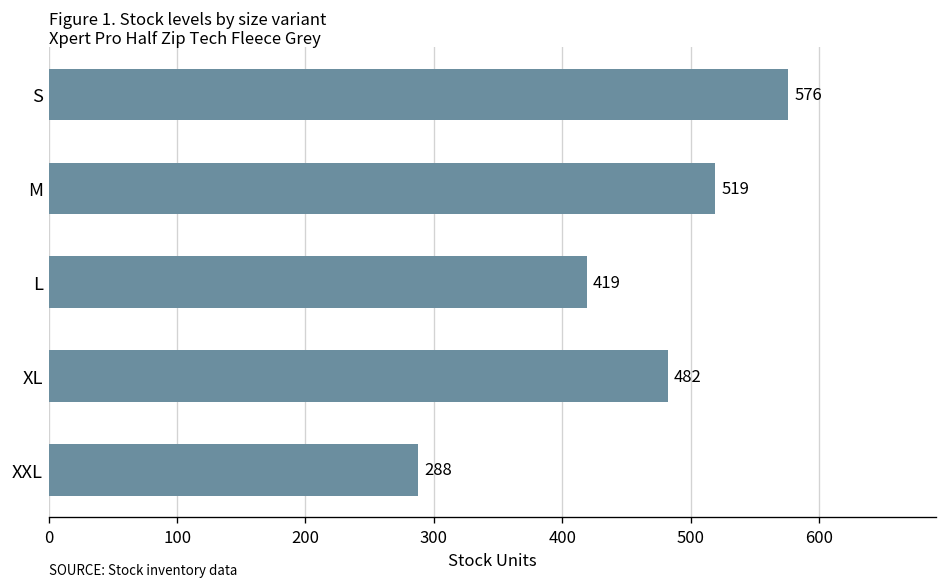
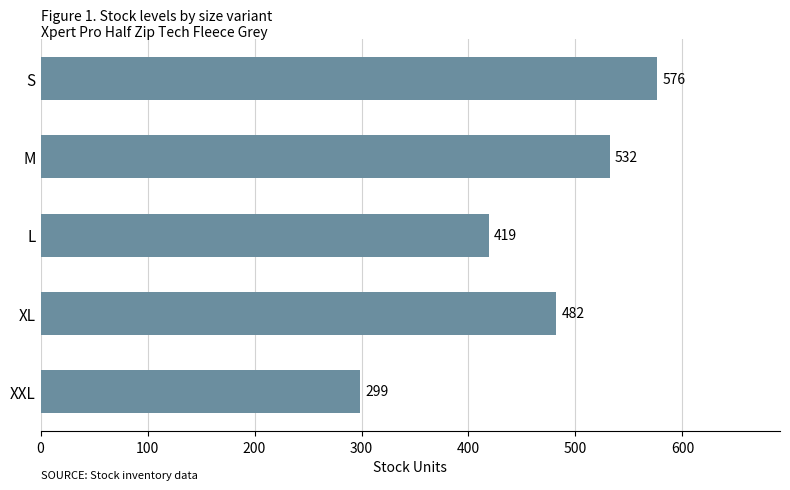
M: 519 -> 532
XXL: 288 -> 299
